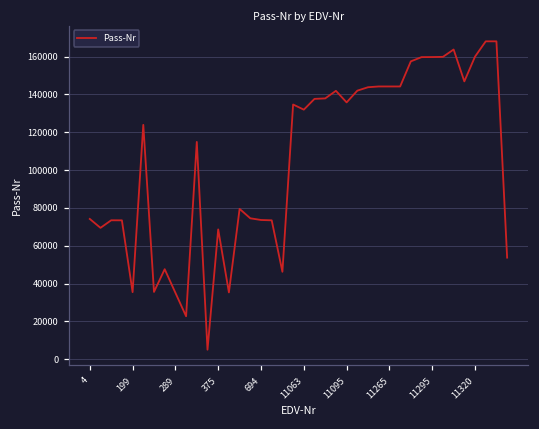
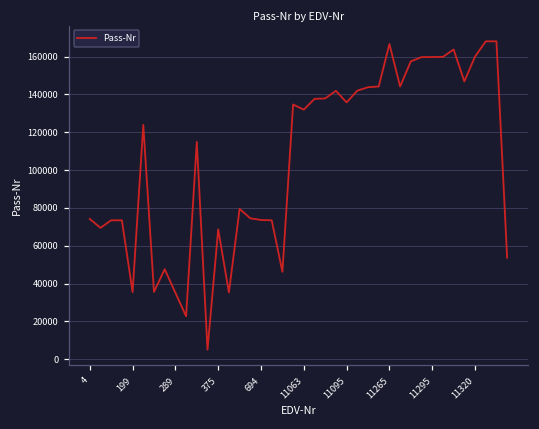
11265: 144000 -> 167000
